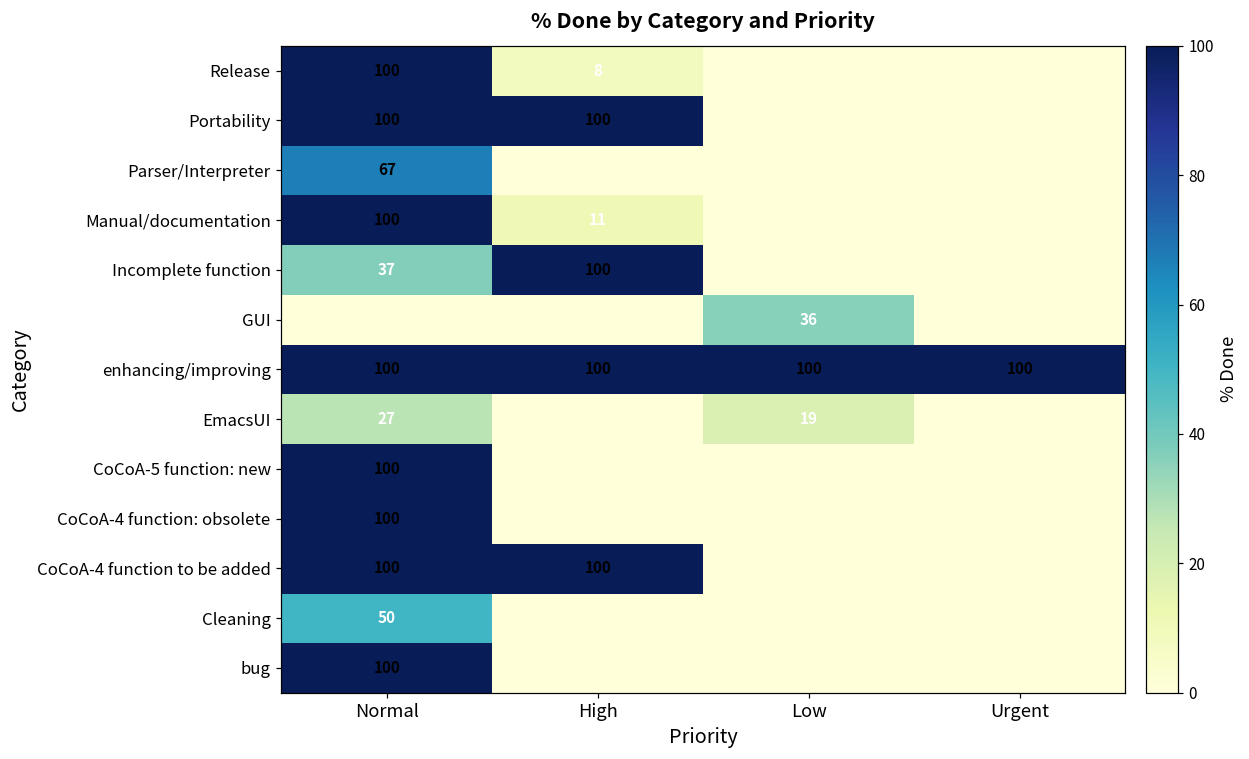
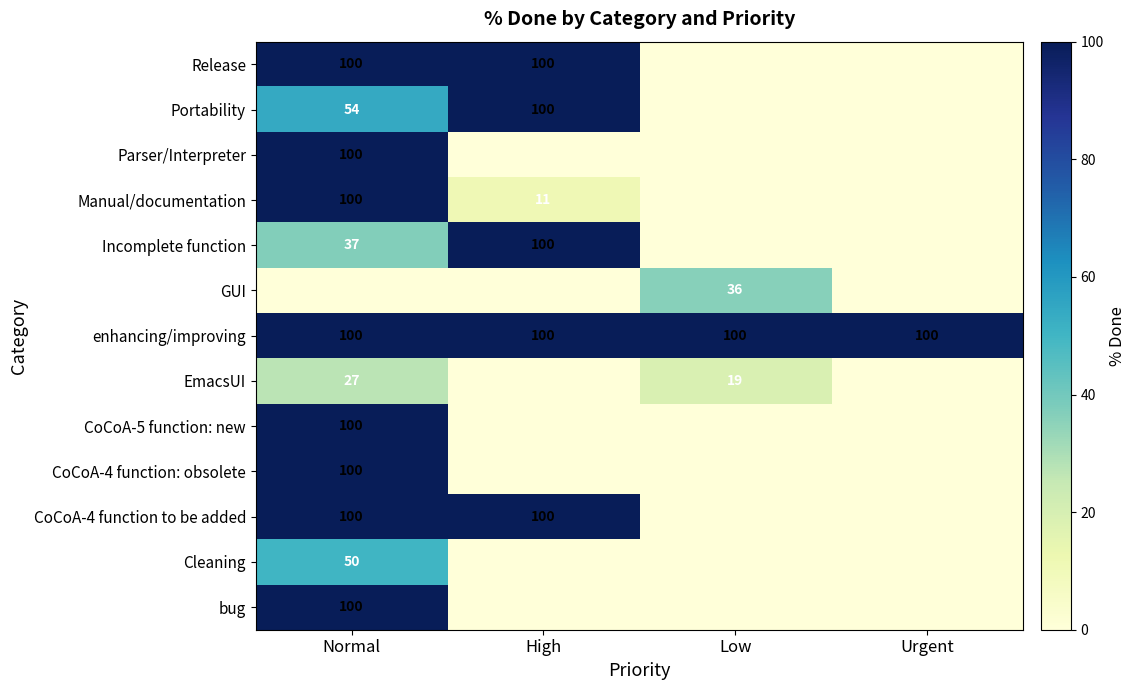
Release, High: 8 -> 100
Portability, Normal: 100 -> 54
Parser/Interpreter, Normal: 67 -> 100
